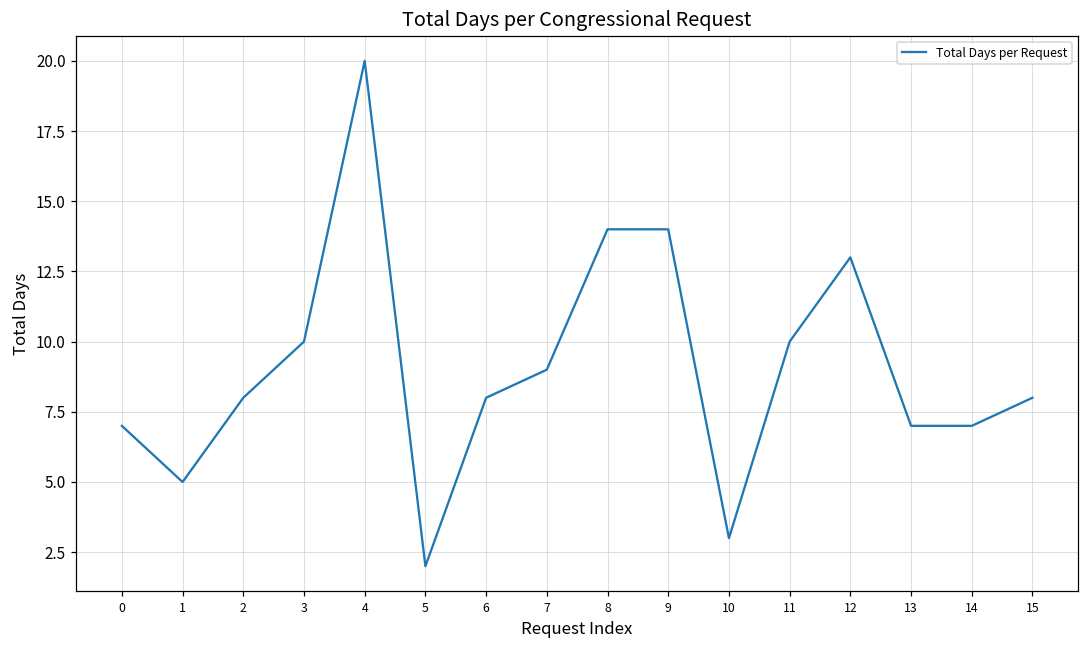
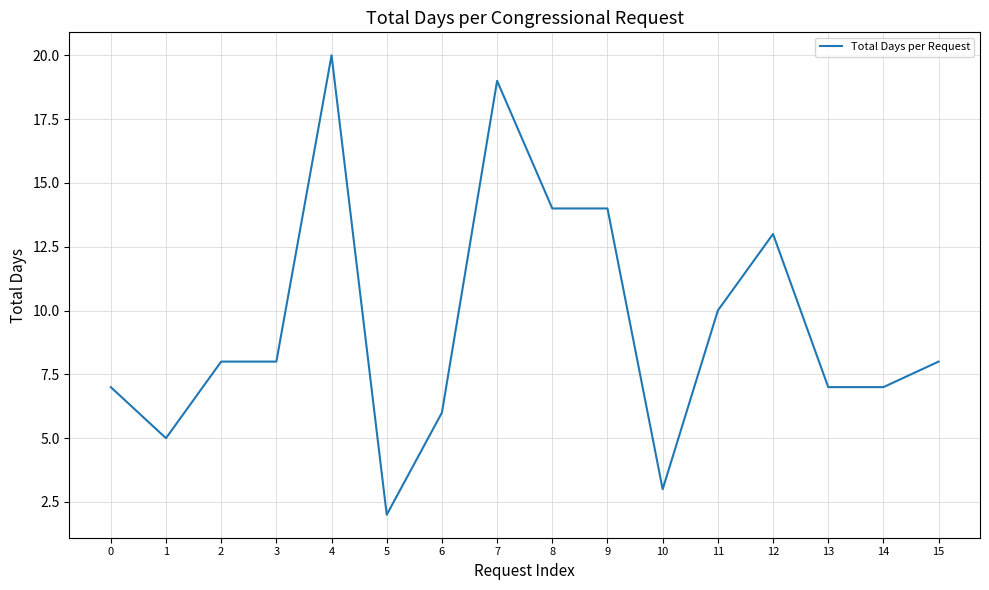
3: 10 -> 8
6: 8 -> 6
7: 9 -> 19
